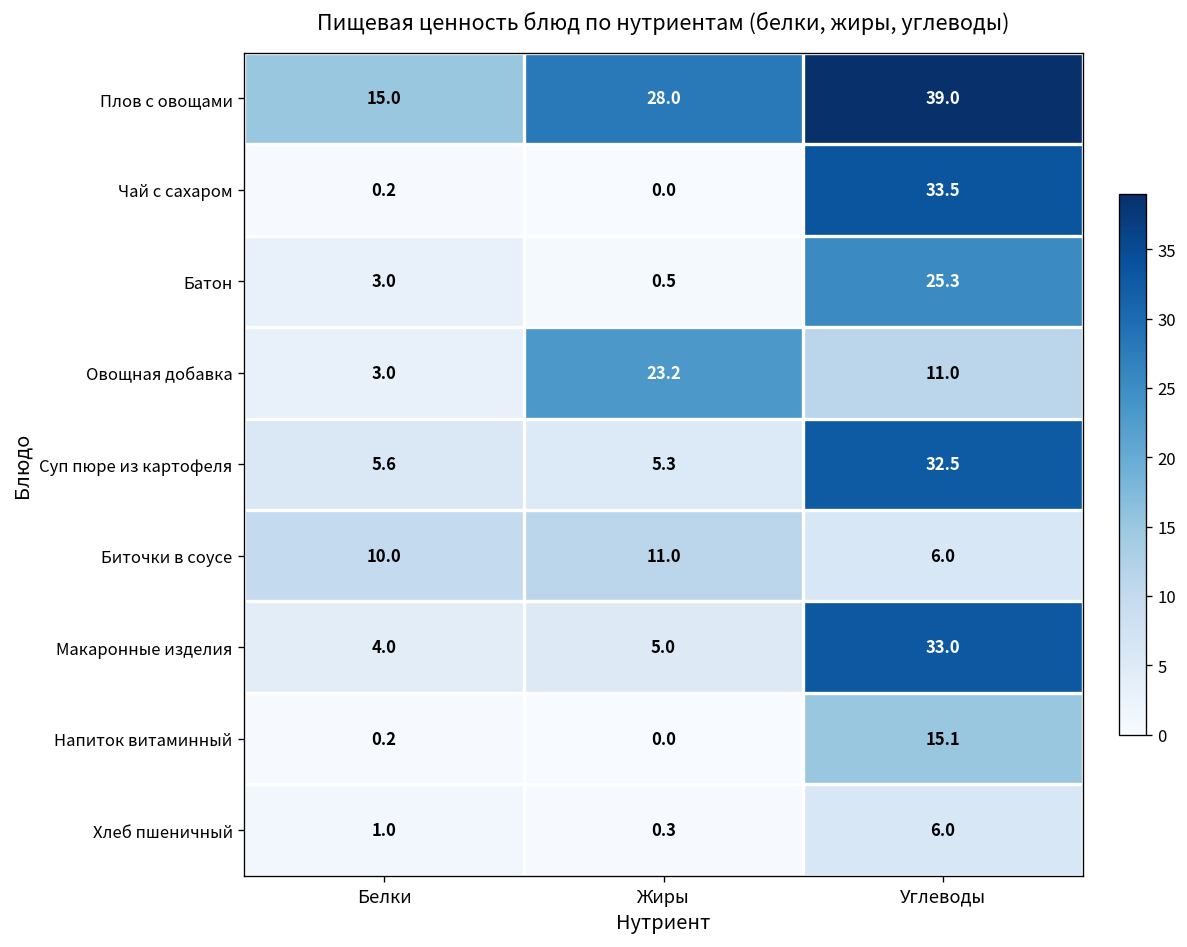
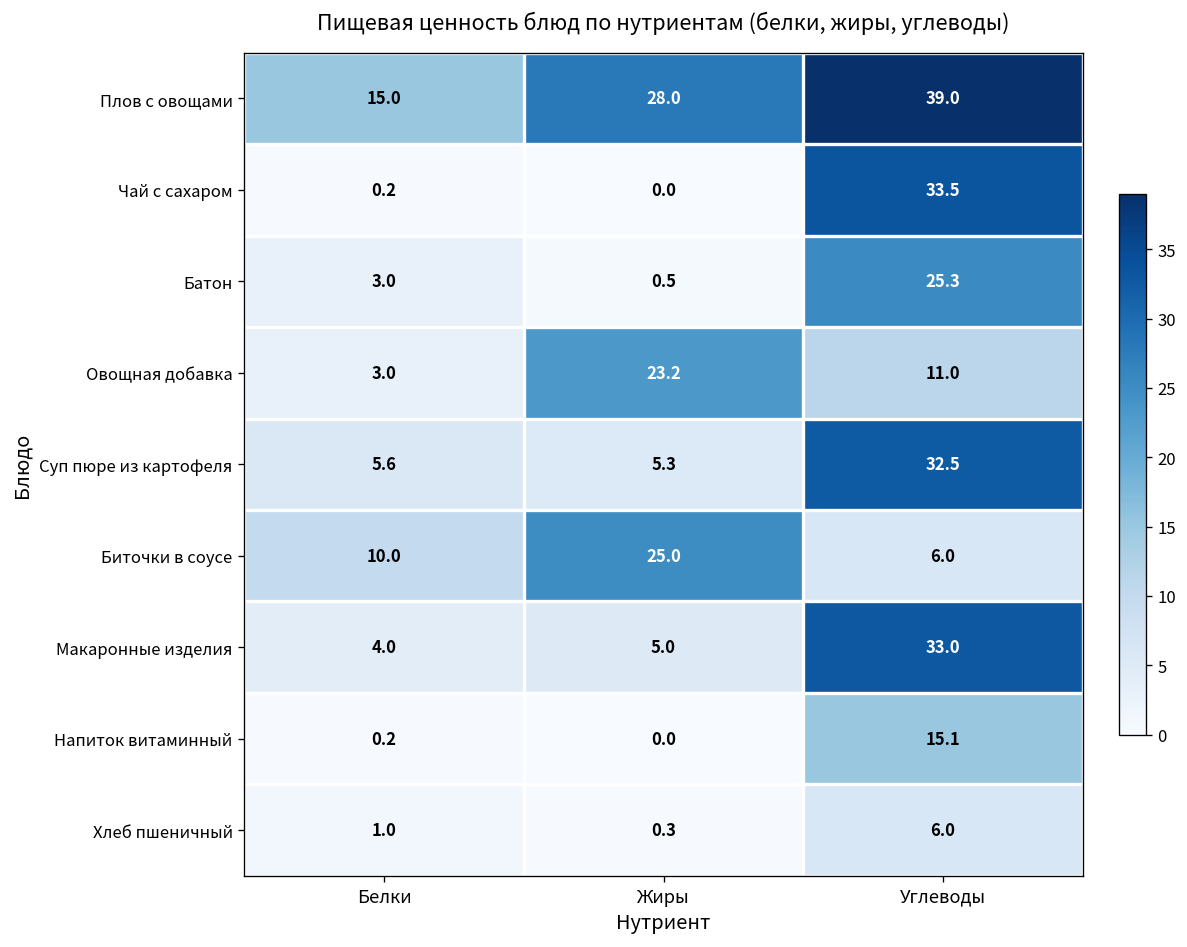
Биточки в соусе, Жиры: 11.0 -> 25.0
